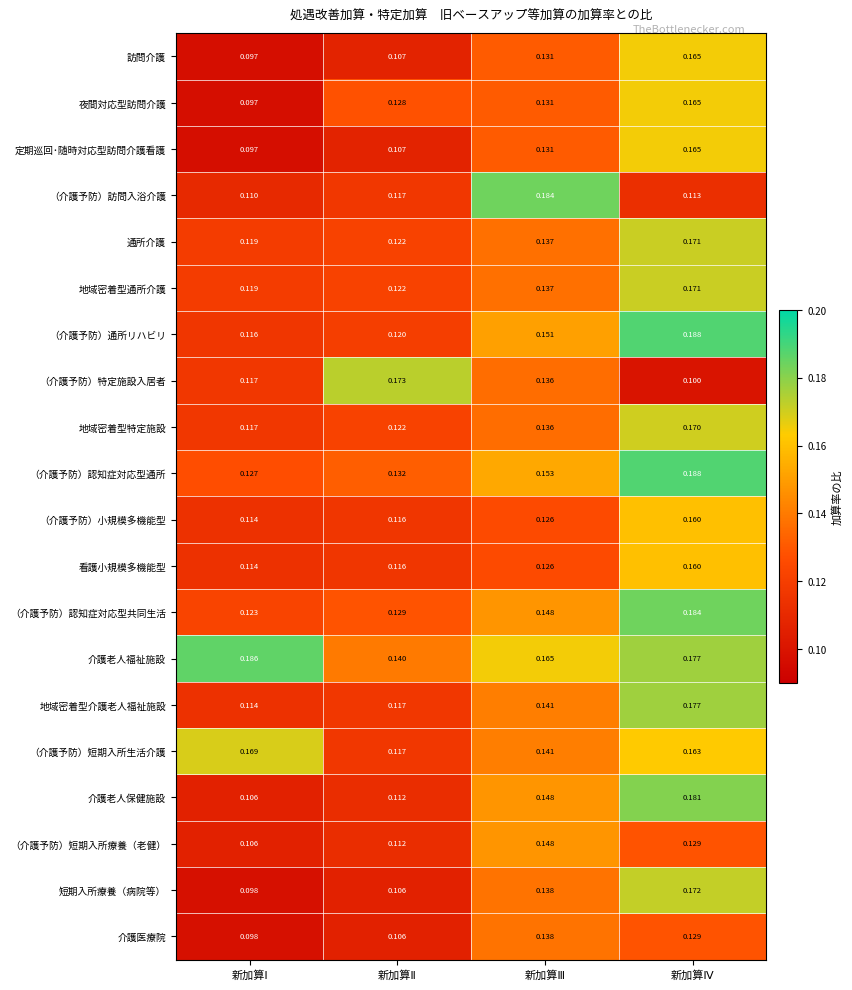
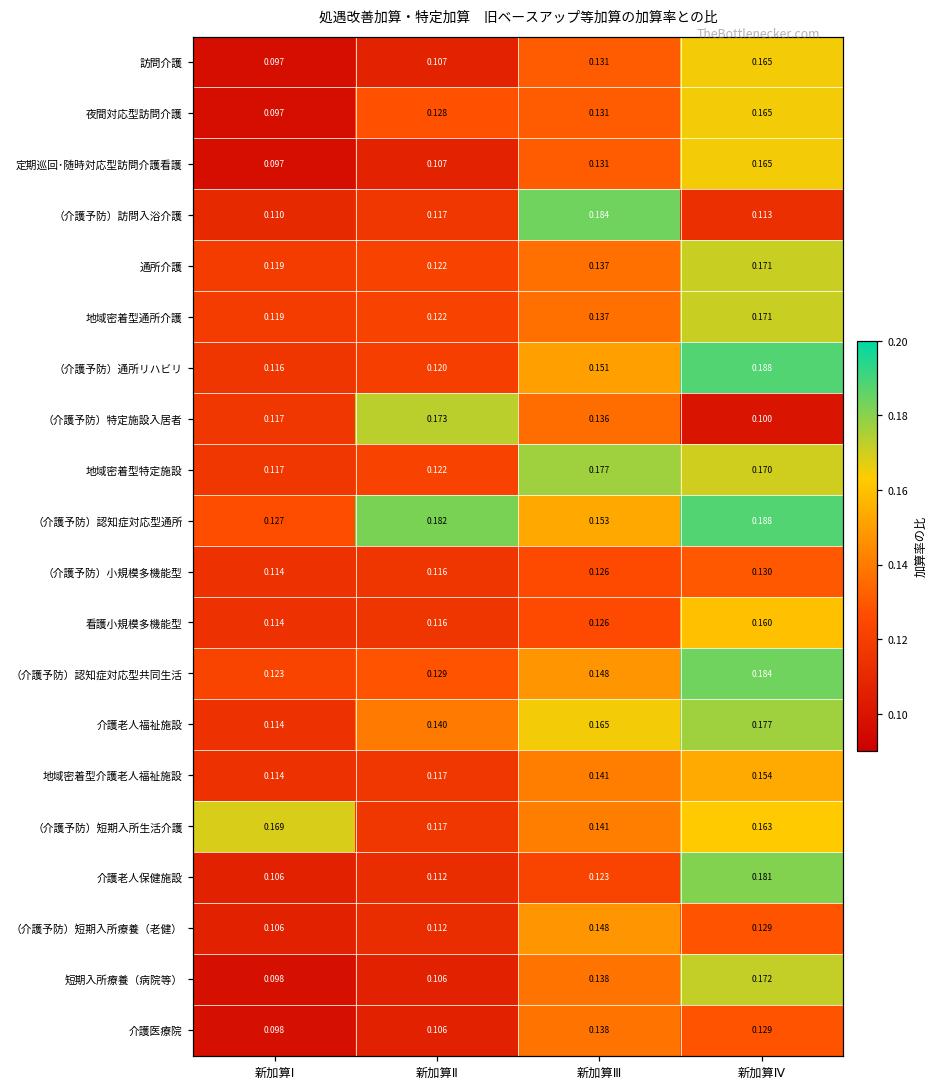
地域密着型特定施設, 新加算Ⅲ: 0.136 -> 0.177
（介護予防）認知症対応型通所, 新加算Ⅱ: 0.132 -> 0.182
（介護予防）小規模多機能型, 新加算Ⅳ: 0.160 -> 0.130
介護老人福祉施設, 新加算Ⅰ: 0.186 -> 0.114
地域密着型介護老人福祉施設, 新加算Ⅳ: 0.177 -> 0.154
介護老人保健施設, 新加算Ⅲ: 0.148 -> 0.123
